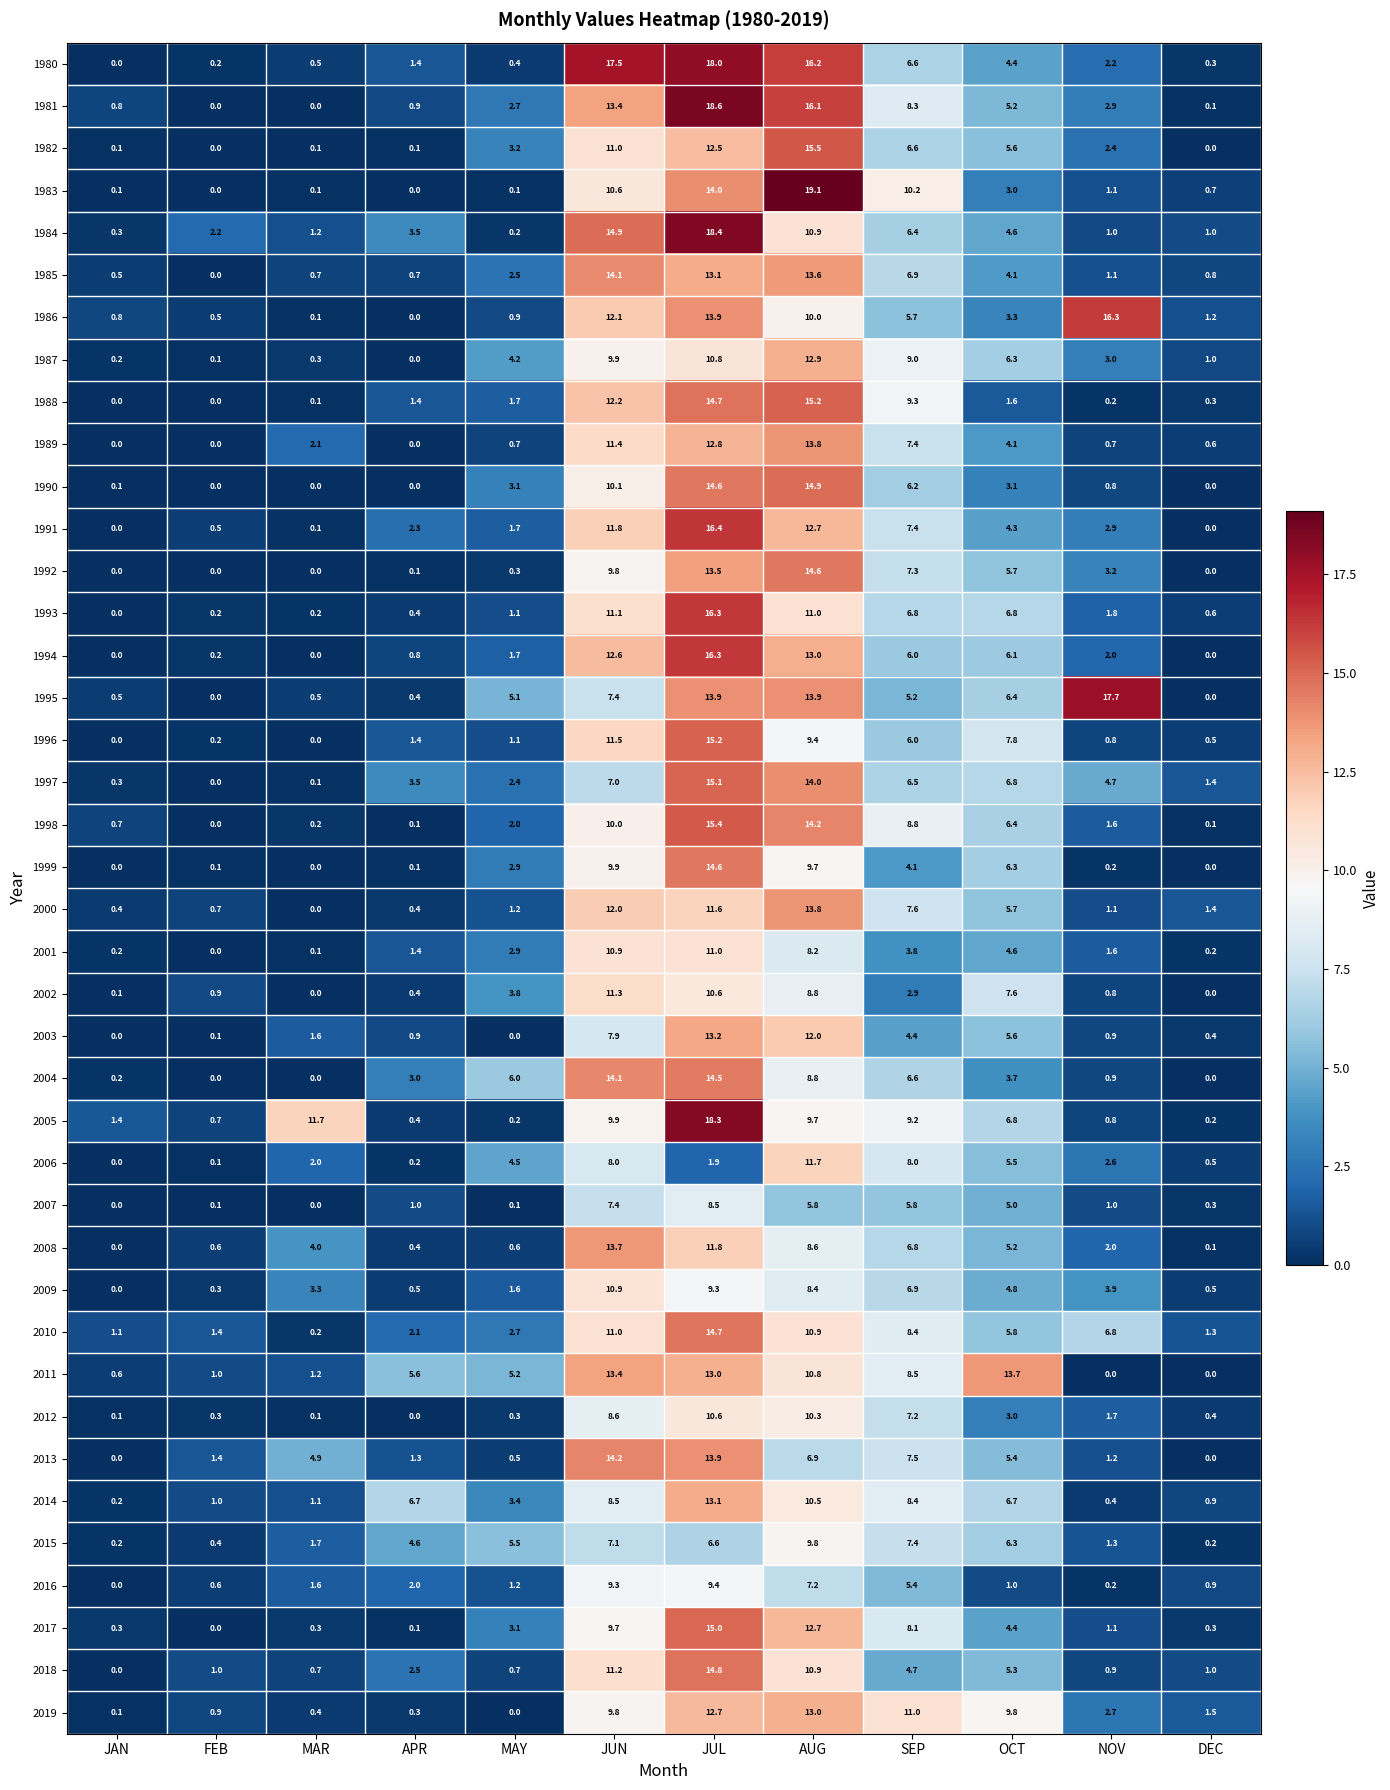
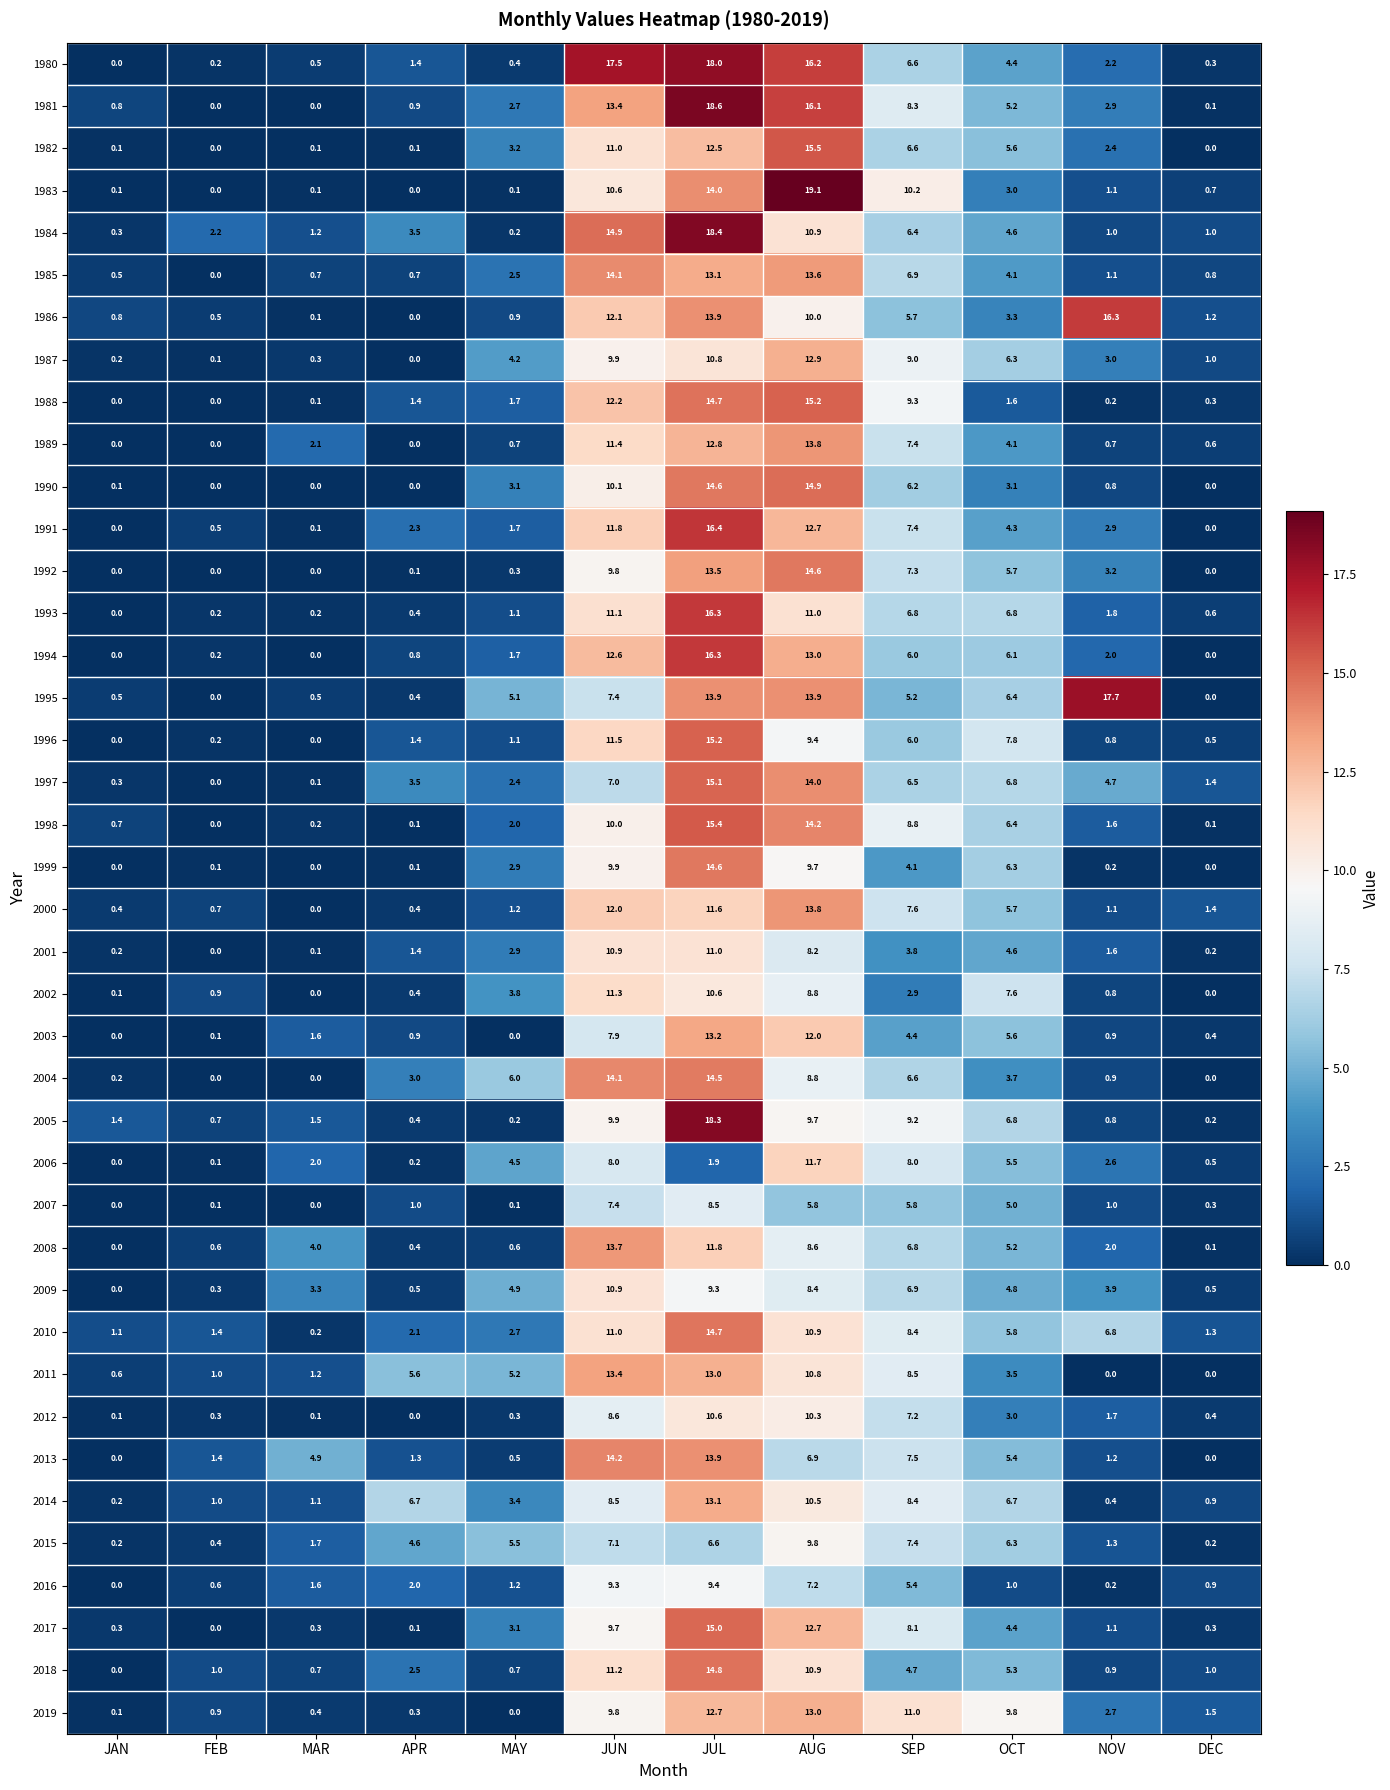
2005, MAR: 11.7 -> 1.5
2009, MAY: 1.6 -> 4.9
2011, OCT: 13.7 -> 3.5
